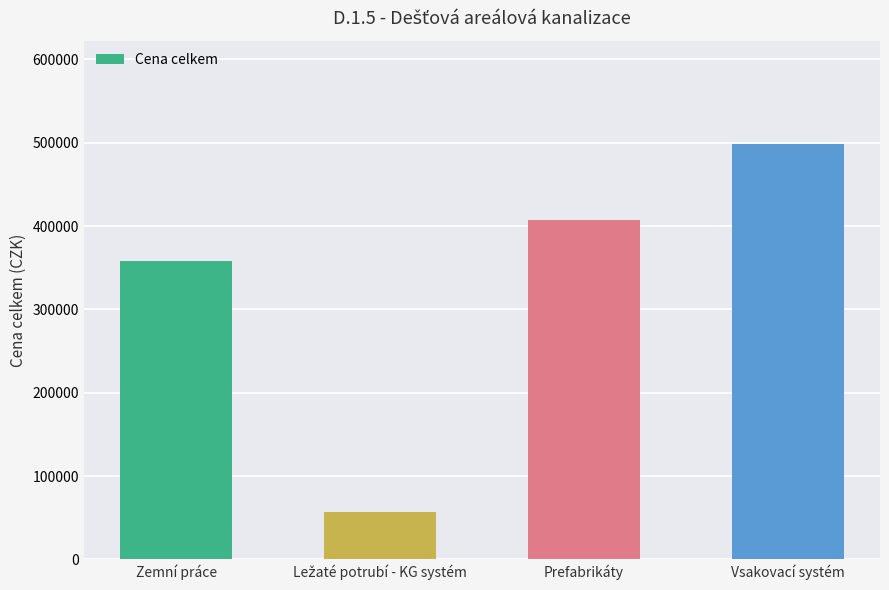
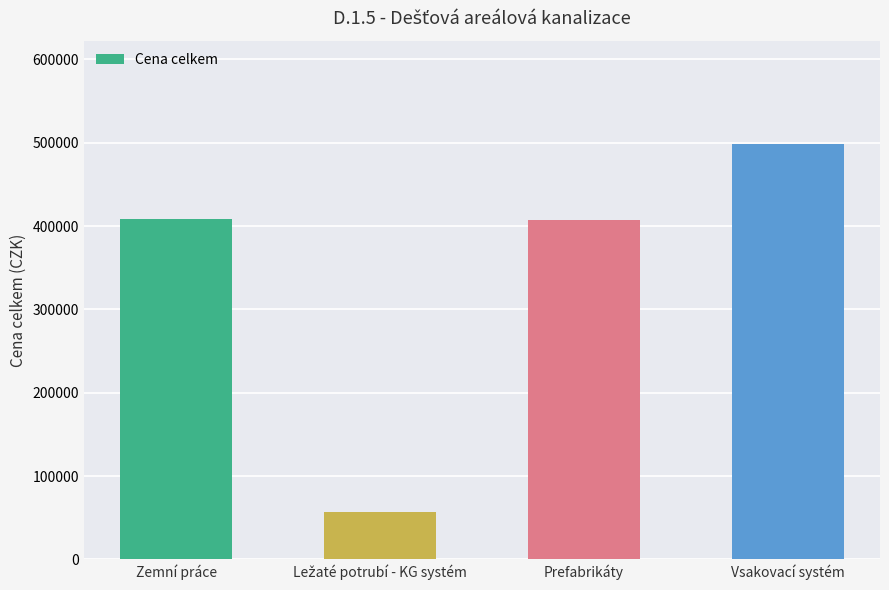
Zemní práce: 360000 -> 410000
